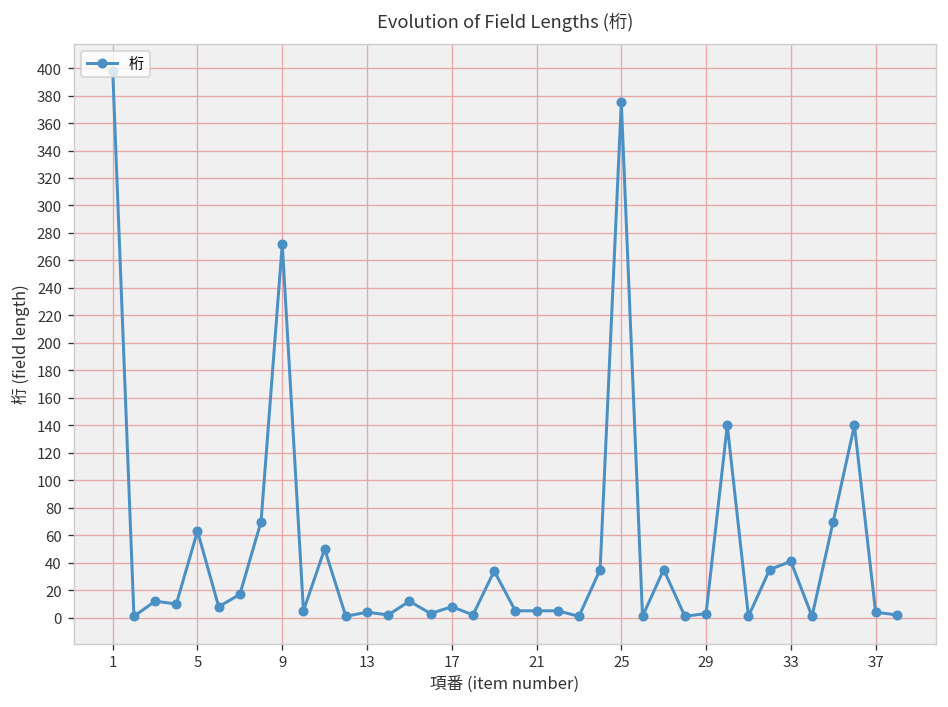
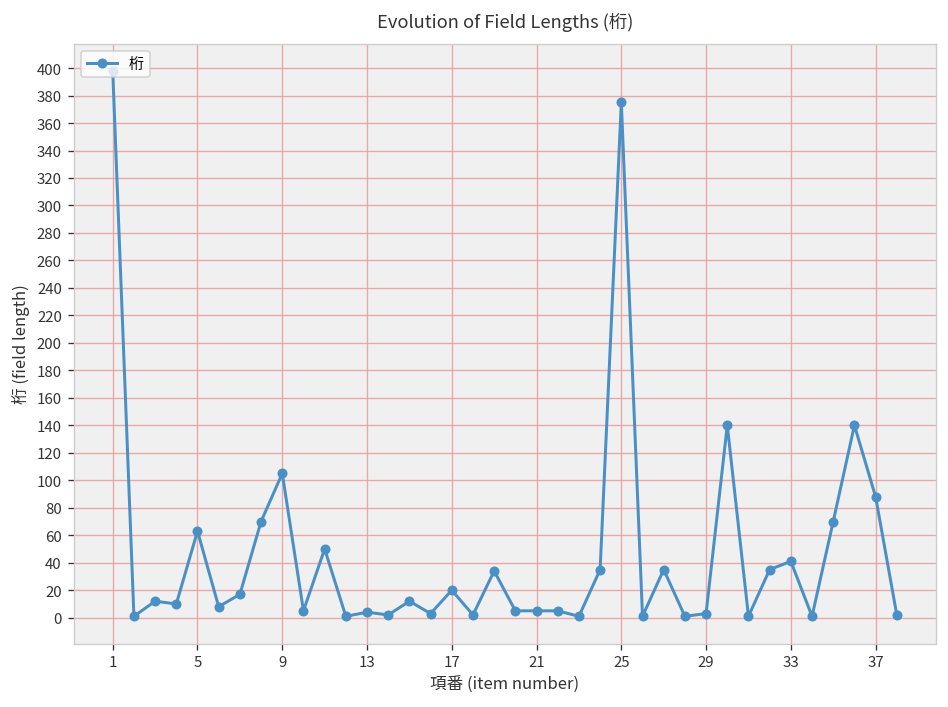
9: 272 -> 105
17: 8 -> 20
37: 4 -> 88
